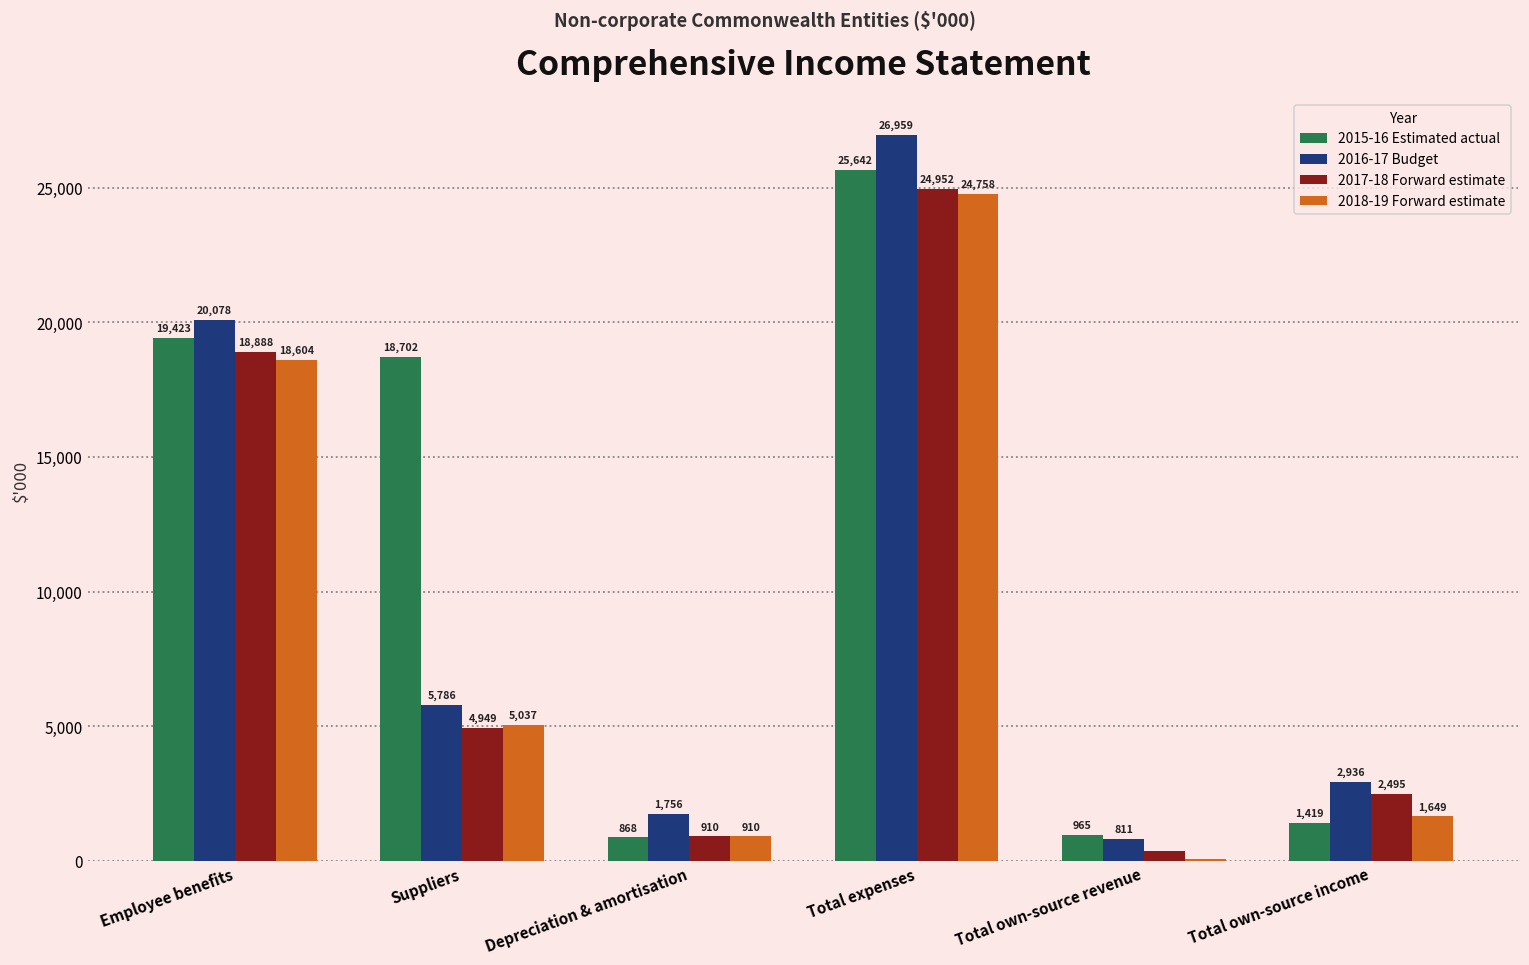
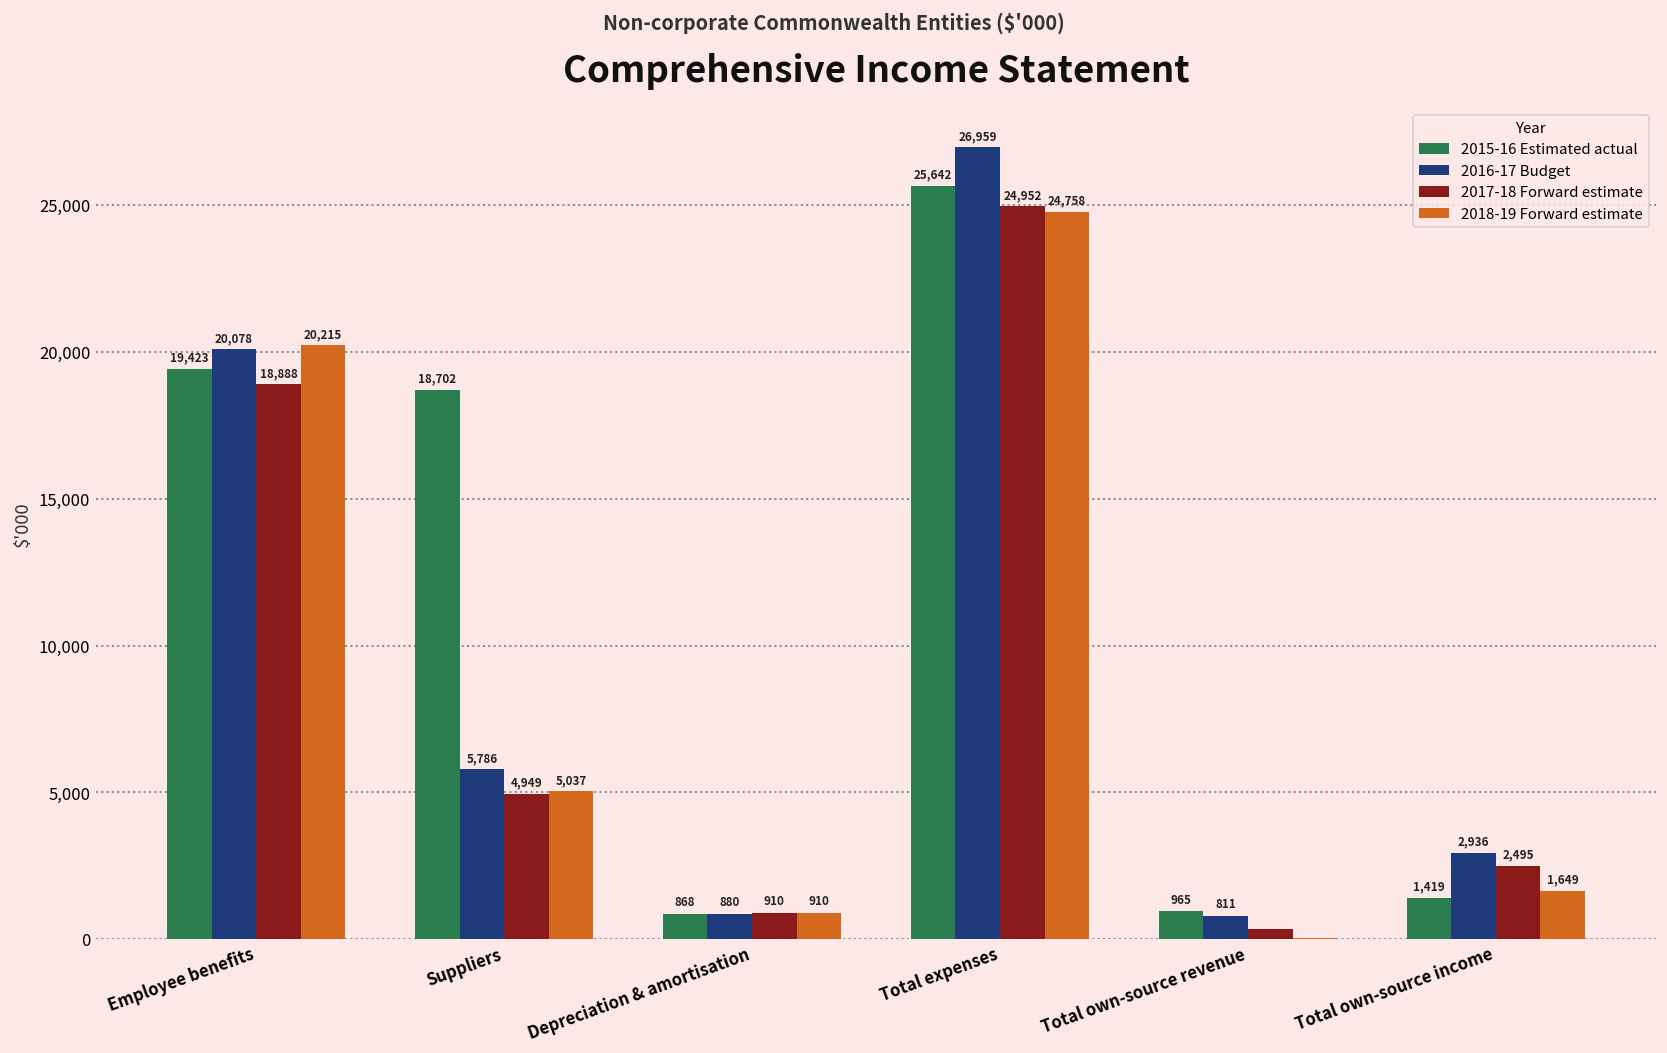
2018-19 Forward estimate, Employee benefits: 18,604 -> 20,215
2016-17 Budget, Depreciation & amortisation: 1,756 -> 880
